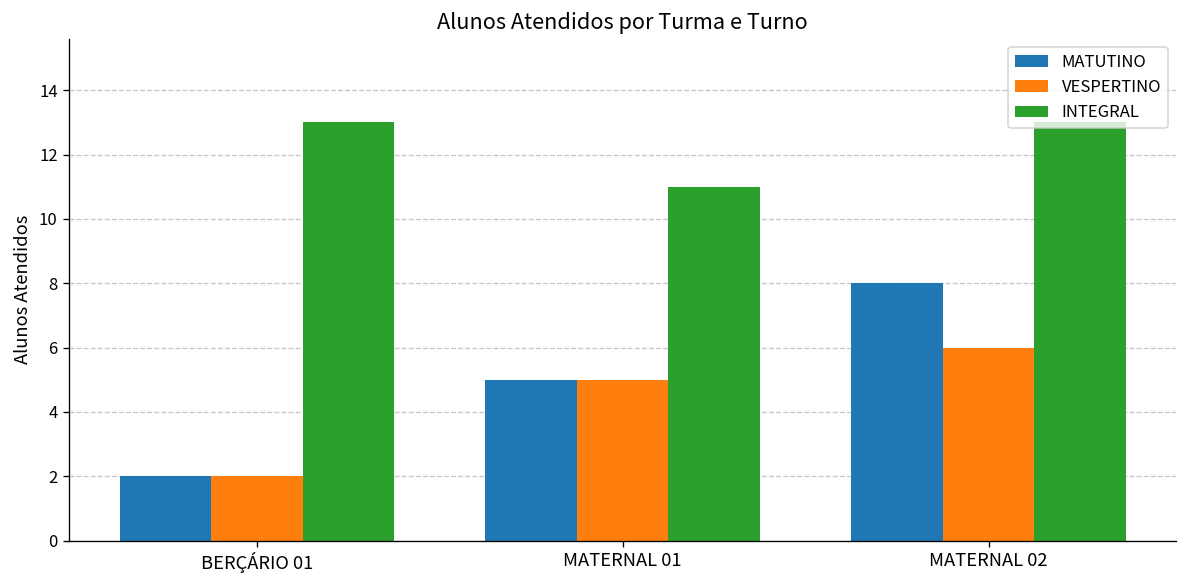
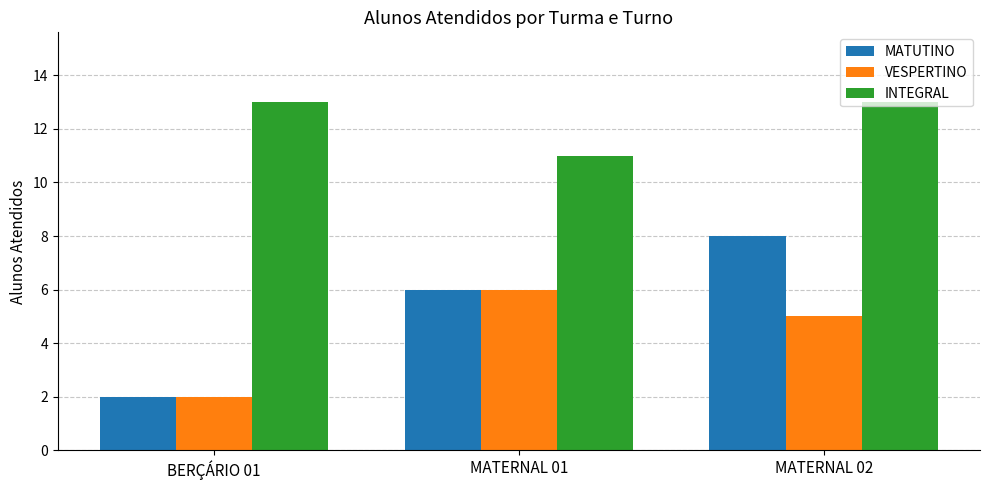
MATUTINO, MATERNAL 01: 5 -> 6
VESPERTINO, MATERNAL 01: 5 -> 6
VESPERTINO, MATERNAL 02: 6 -> 5
